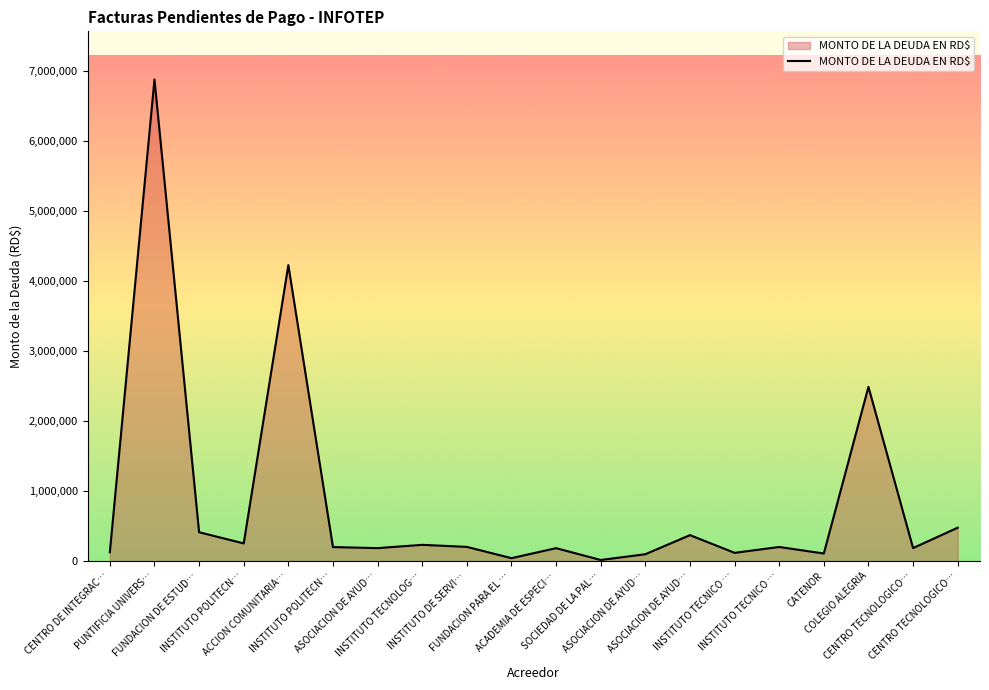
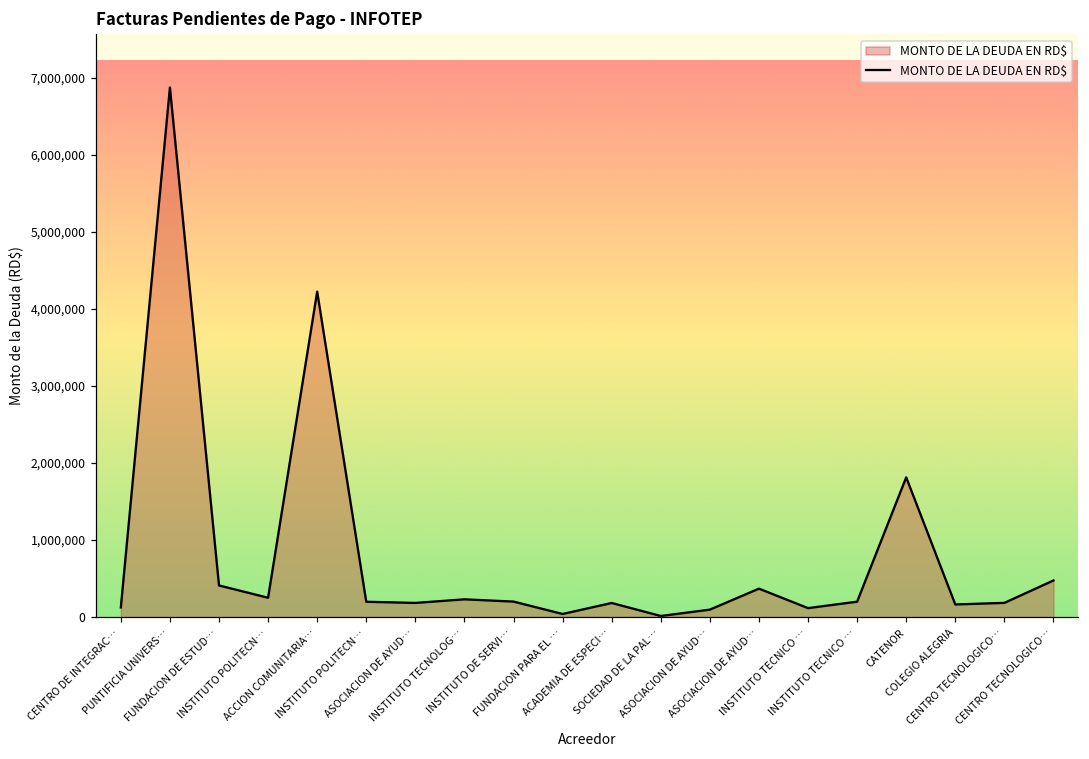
CATENOR: 100,000 -> 1,800,000
COLEGIO ALEGRIA: 2,500,000 -> 200,000
